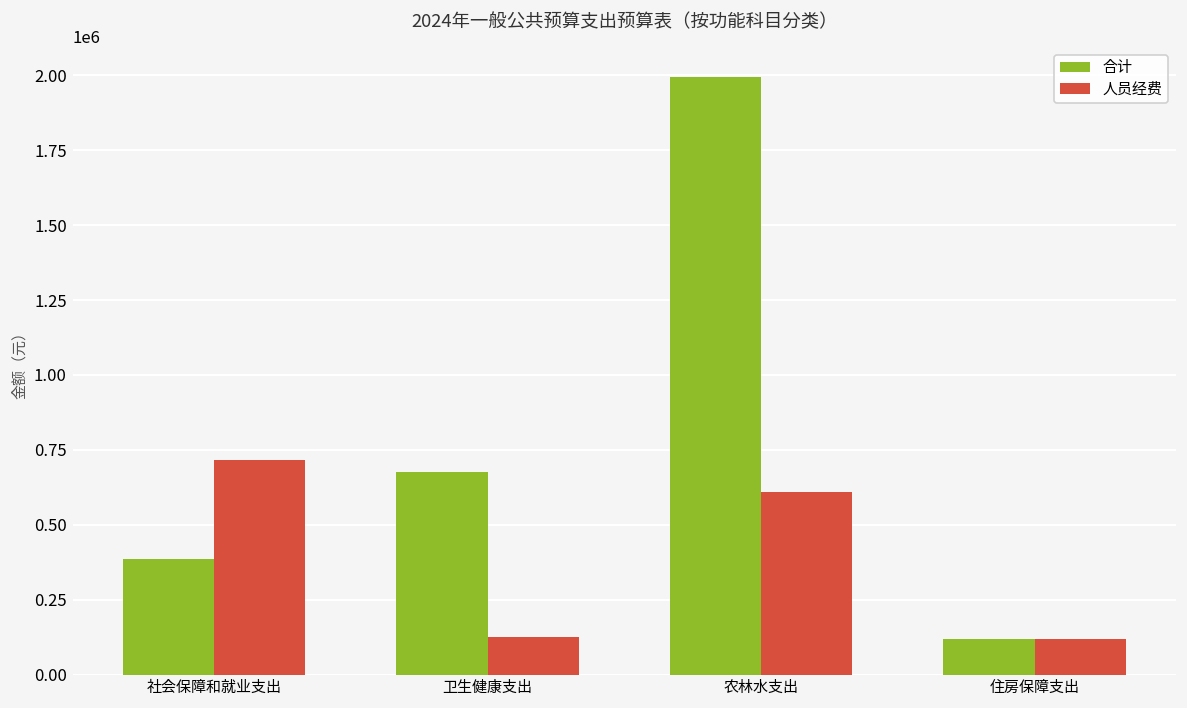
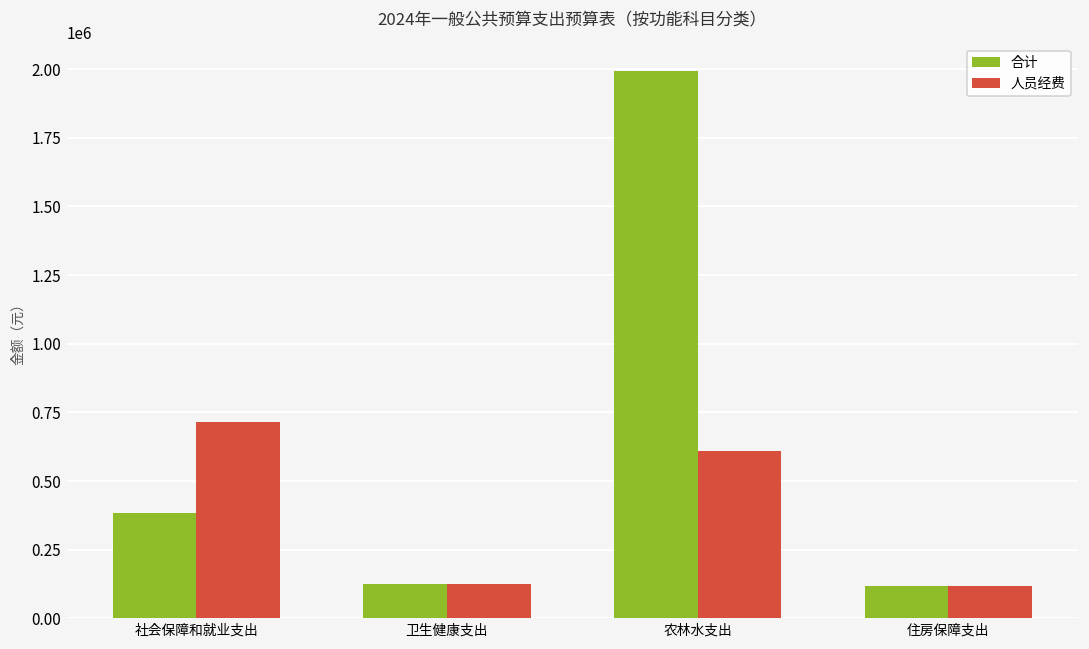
合计, 卫生健康支出: 680000 -> 130000
